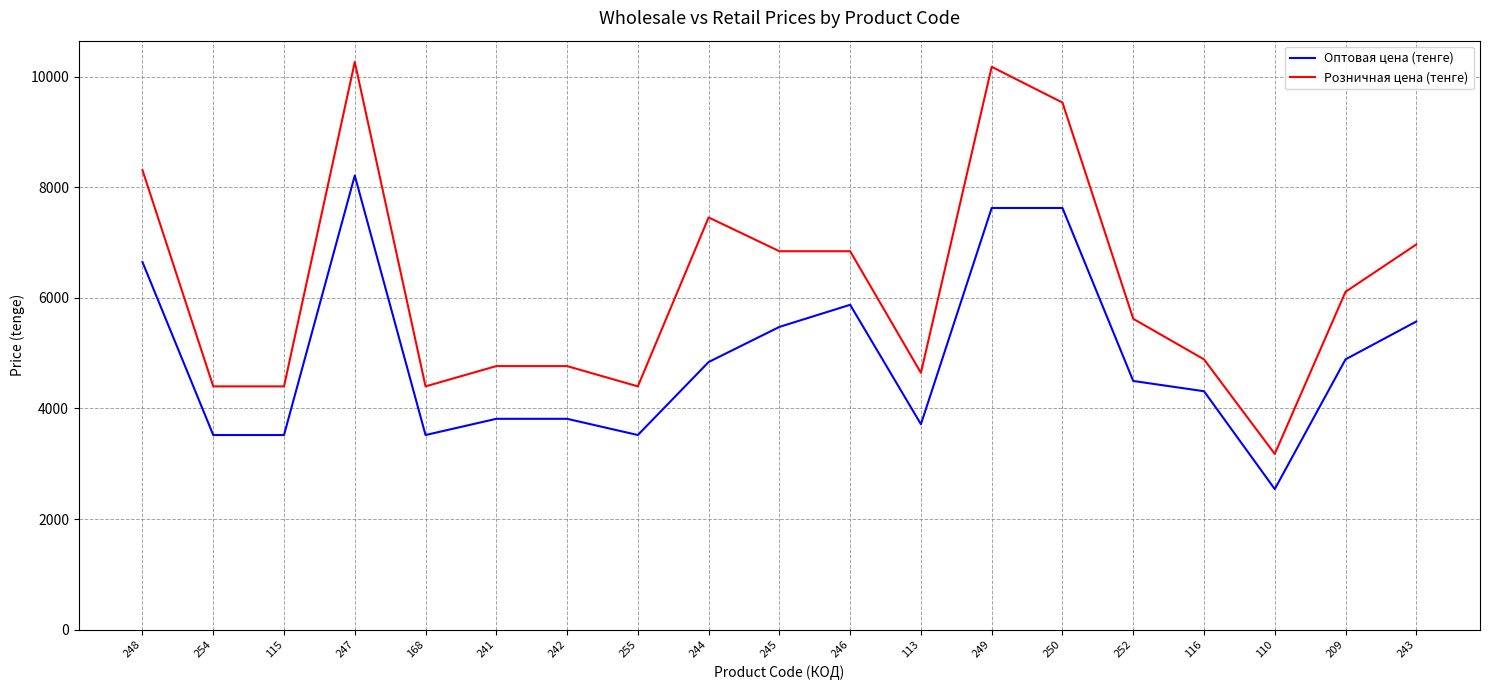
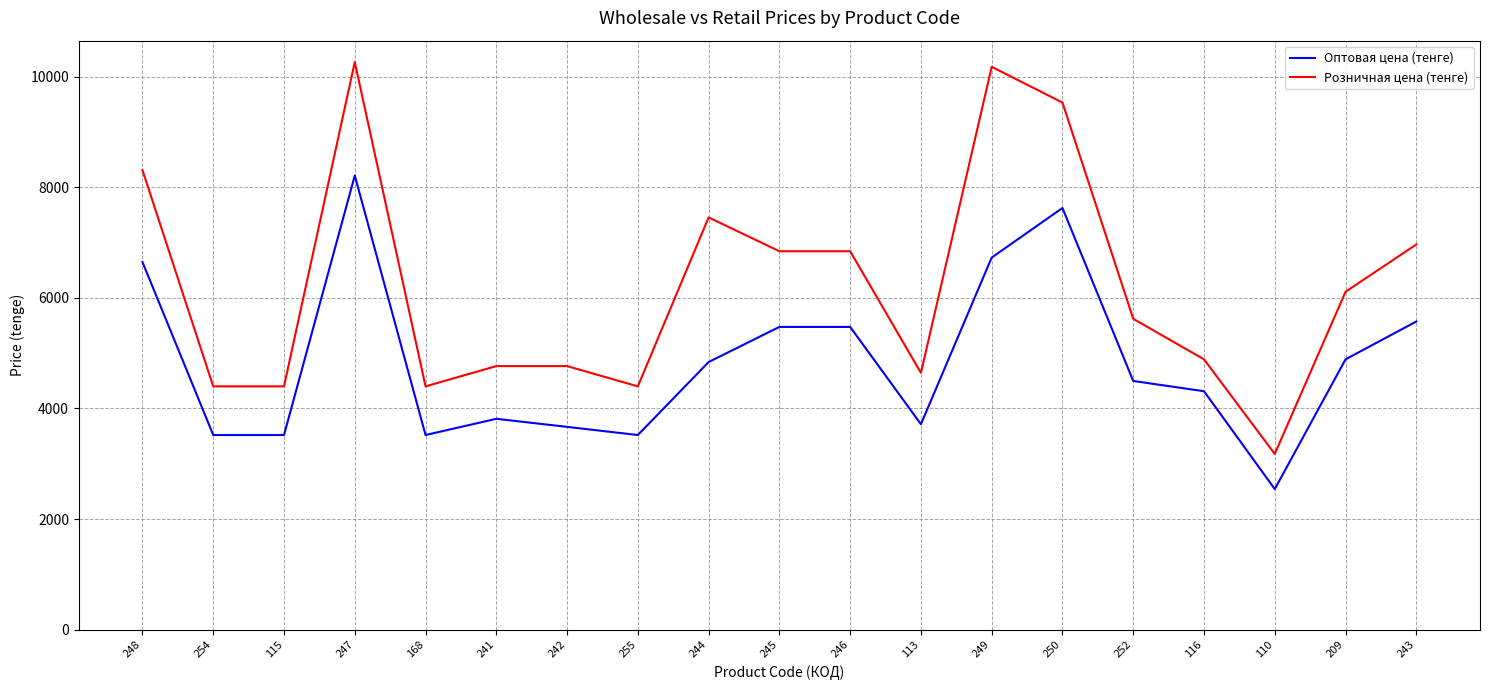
Оптовая цена (тенге), 242: 3800 -> 3700
Оптовая цена (тенге), 246: 5900 -> 5500
Оптовая цена (тенге), 249: 7600 -> 6700
